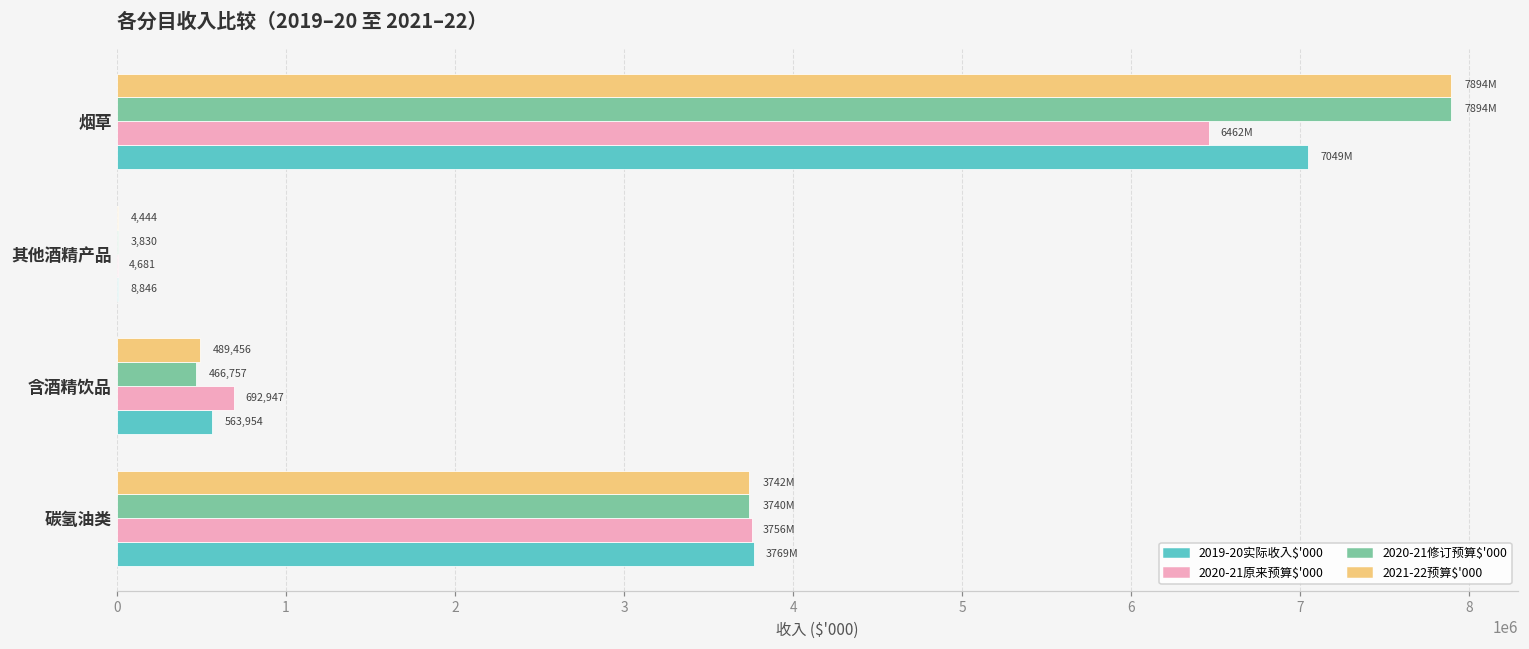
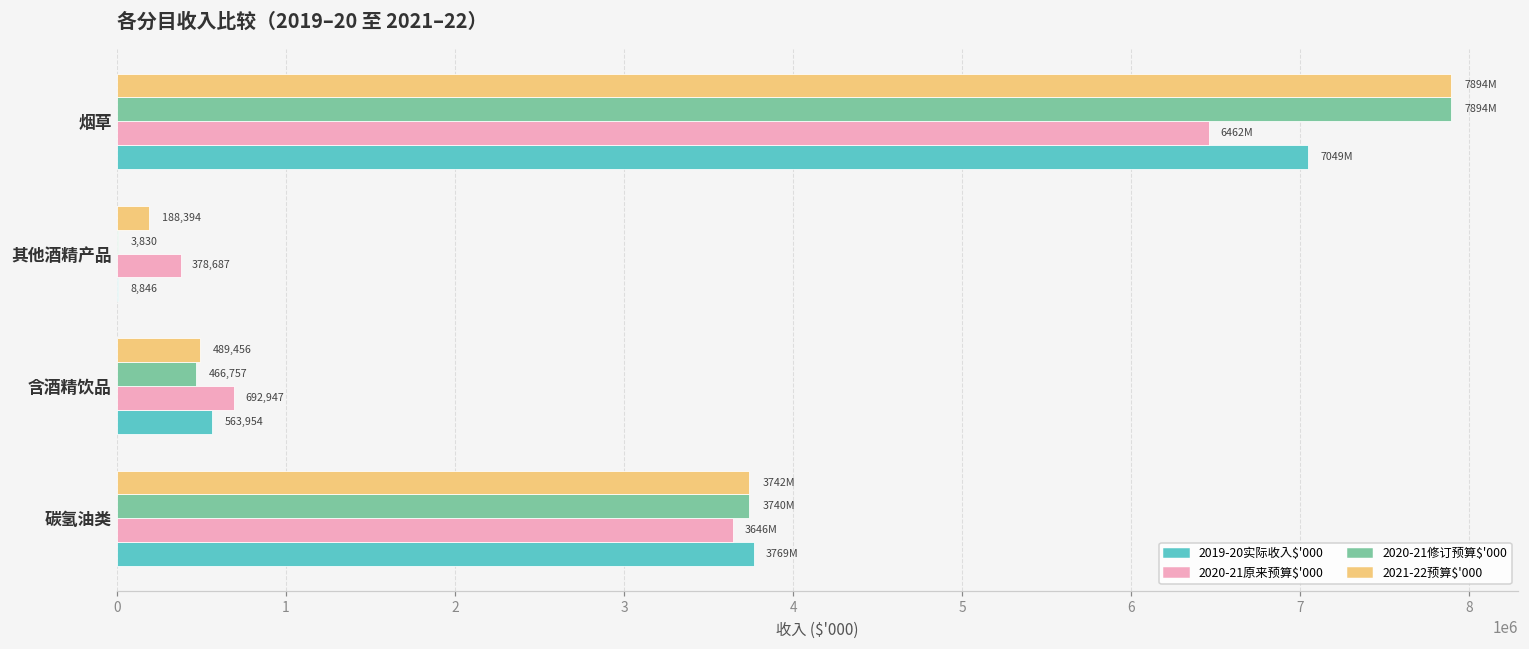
2021-22预算$'000, 其他酒精产品: 4,444 -> 188,394
2020-21原来预算$'000, 其他酒精产品: 4,681 -> 378,687
2020-21原来预算$'000, 碳氢油类: 3756M -> 3646M
